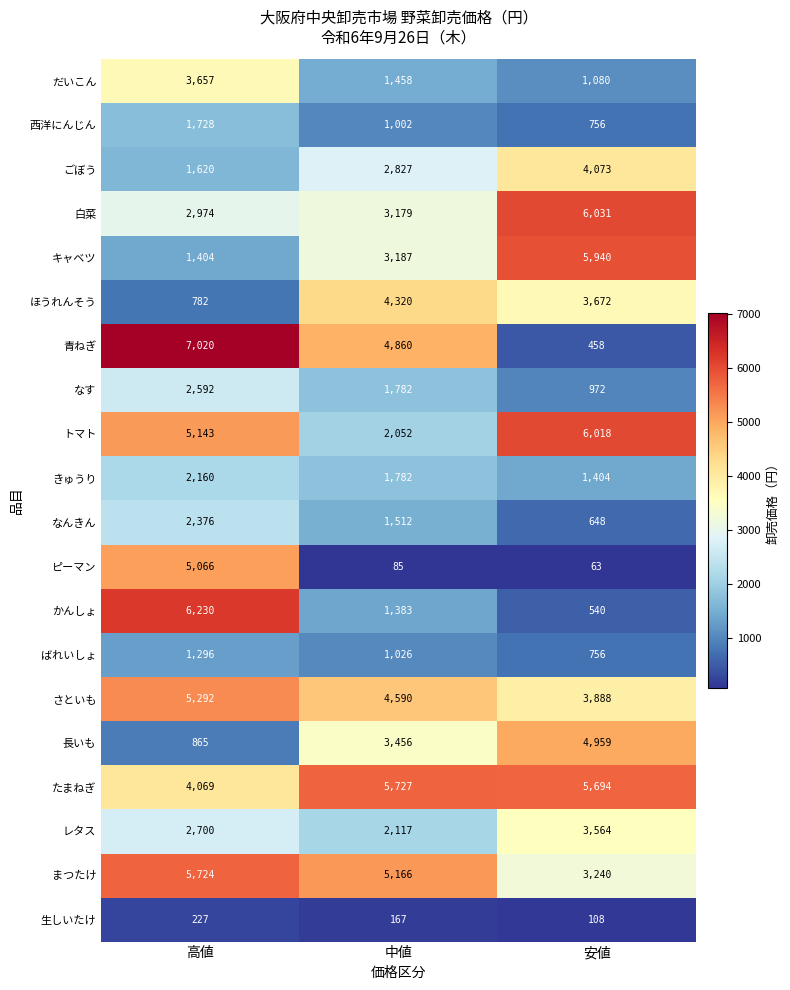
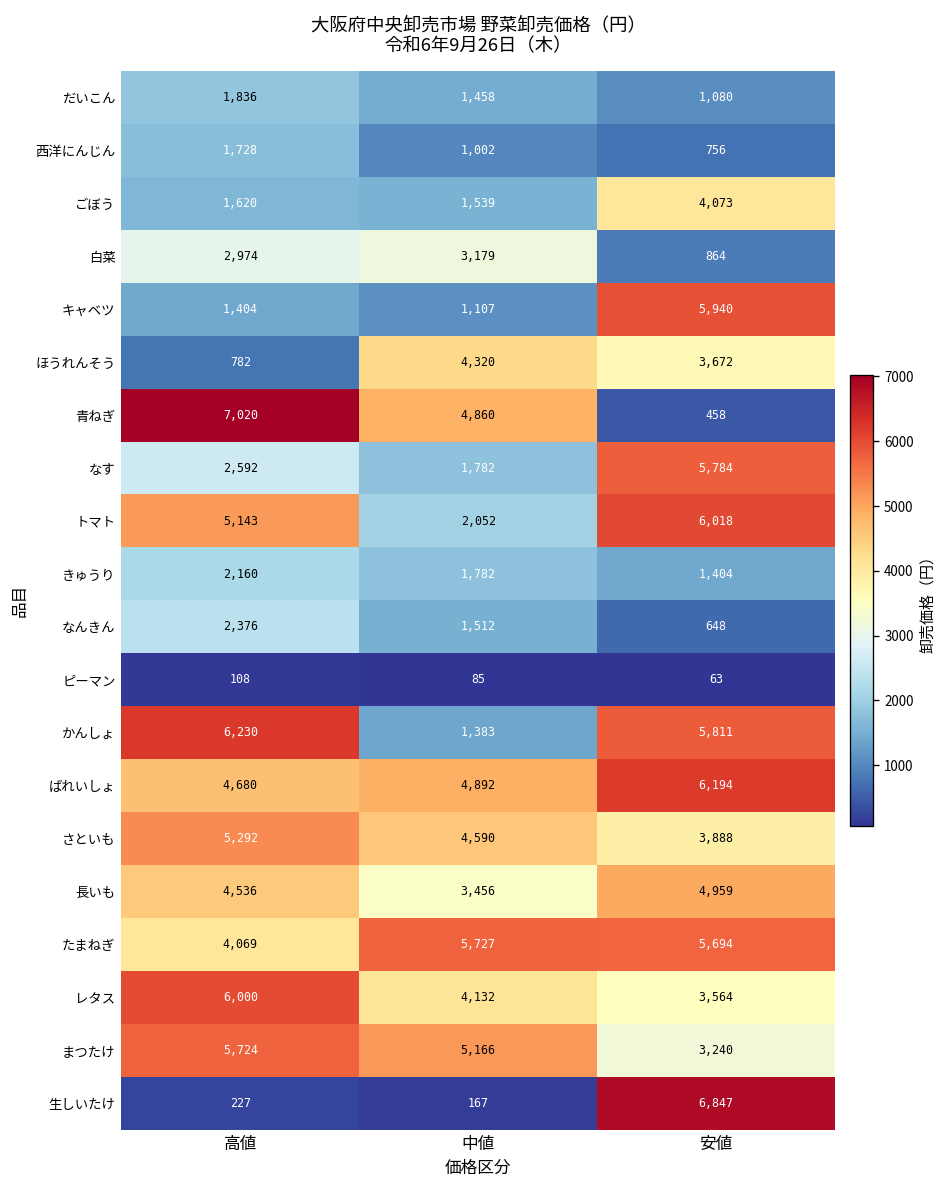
だいこん, 高値: 3,657 -> 1,836
ごぼう, 中値: 2,827 -> 1,539
白菜, 安値: 6,031 -> 864
キャベツ, 中値: 3,187 -> 1,107
なす, 安値: 972 -> 5,784
ピーマン, 高値: 5,066 -> 108
かんしょ, 安値: 540 -> 5,811
ばれいしょ, 高値: 1,296 -> 4,680
ばれいしょ, 中値: 1,026 -> 4,892
ばれいしょ, 安値: 756 -> 6,194
長いも, 高値: 865 -> 4,536
レタス, 高値: 2,700 -> 6,000
レタス, 中値: 2,117 -> 4,132
生しいたけ, 安値: 108 -> 6,847
